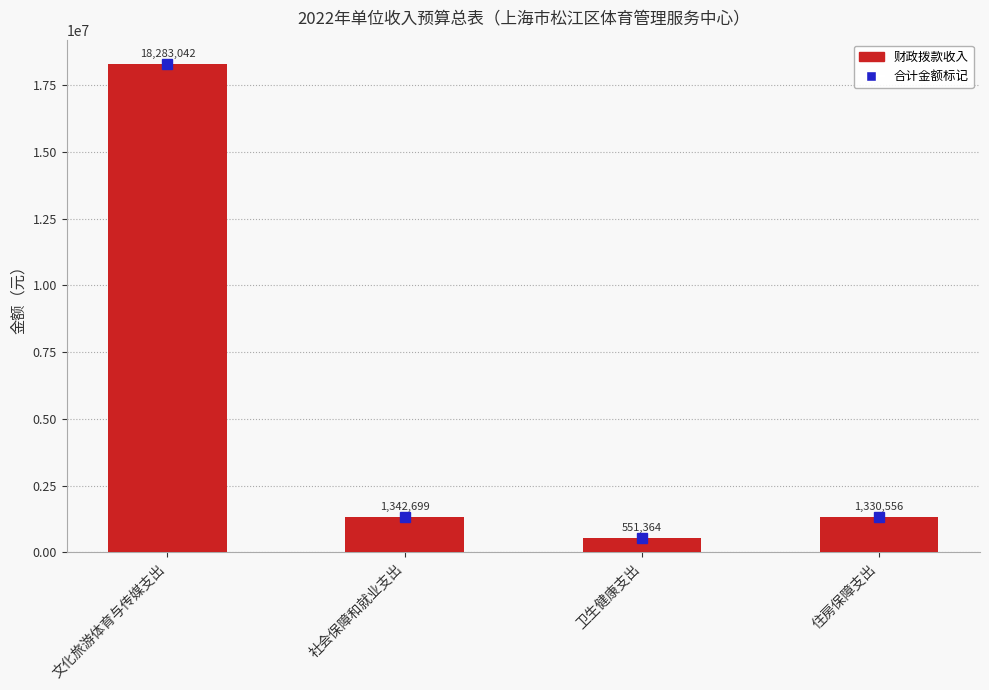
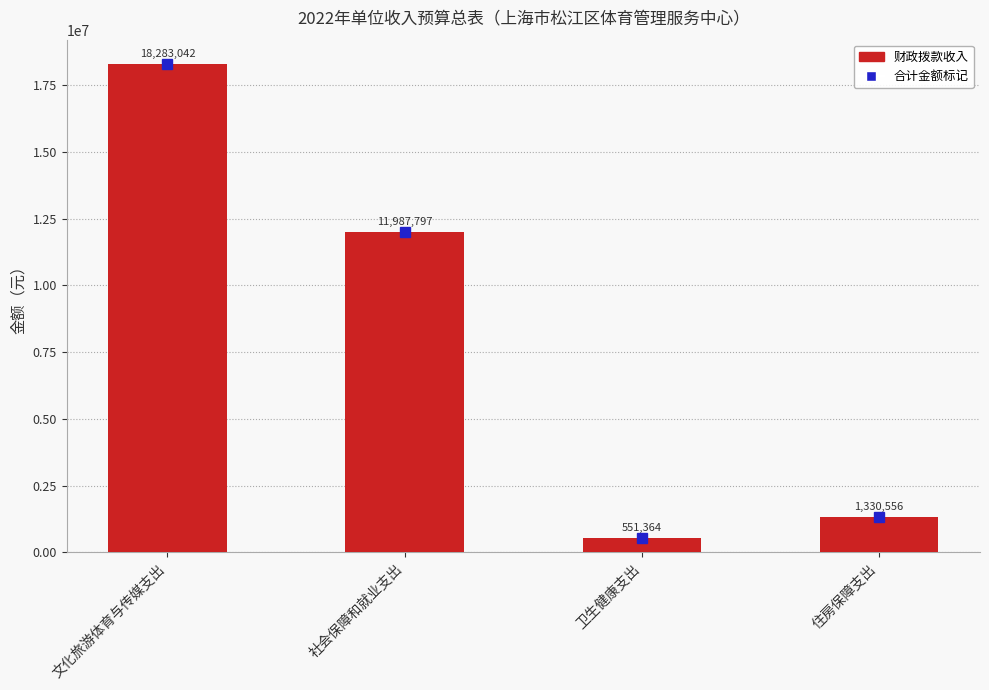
财政拨款收入, 社会保障和就业支出: 1,342,699 -> 11,987,797
